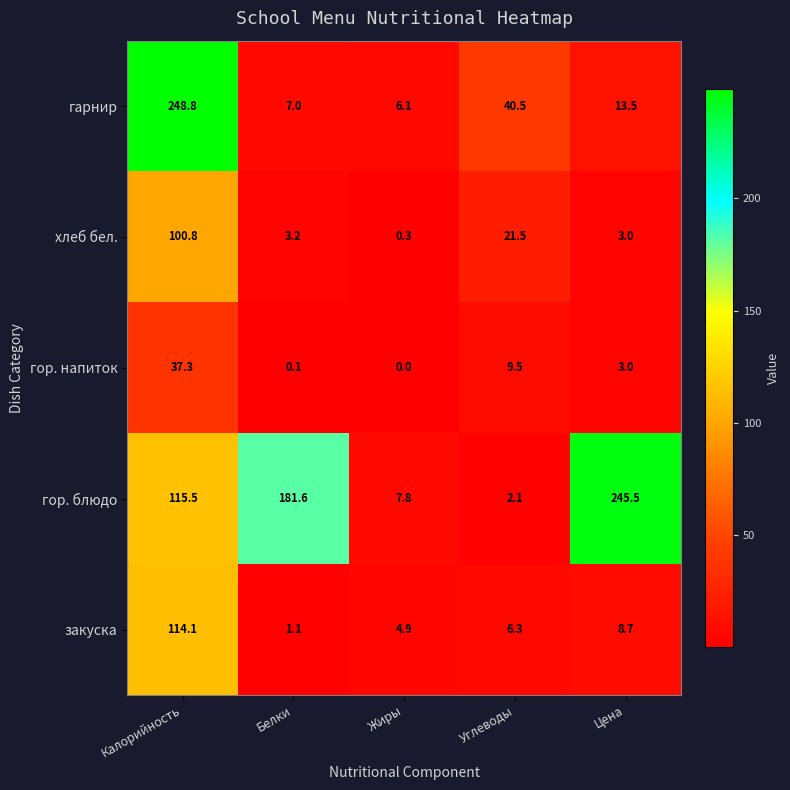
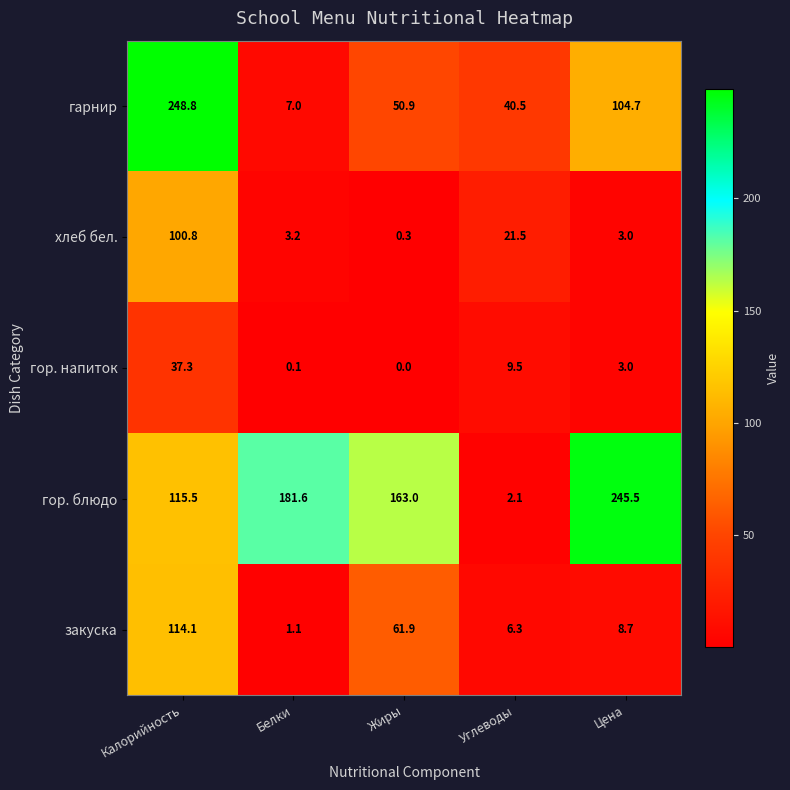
гарнир, Жиры: 6.1 -> 50.9
гарнир, Цена: 13.5 -> 104.7
гор. блюдо, Жиры: 7.8 -> 163.0
закуска, Жиры: 4.9 -> 61.9
